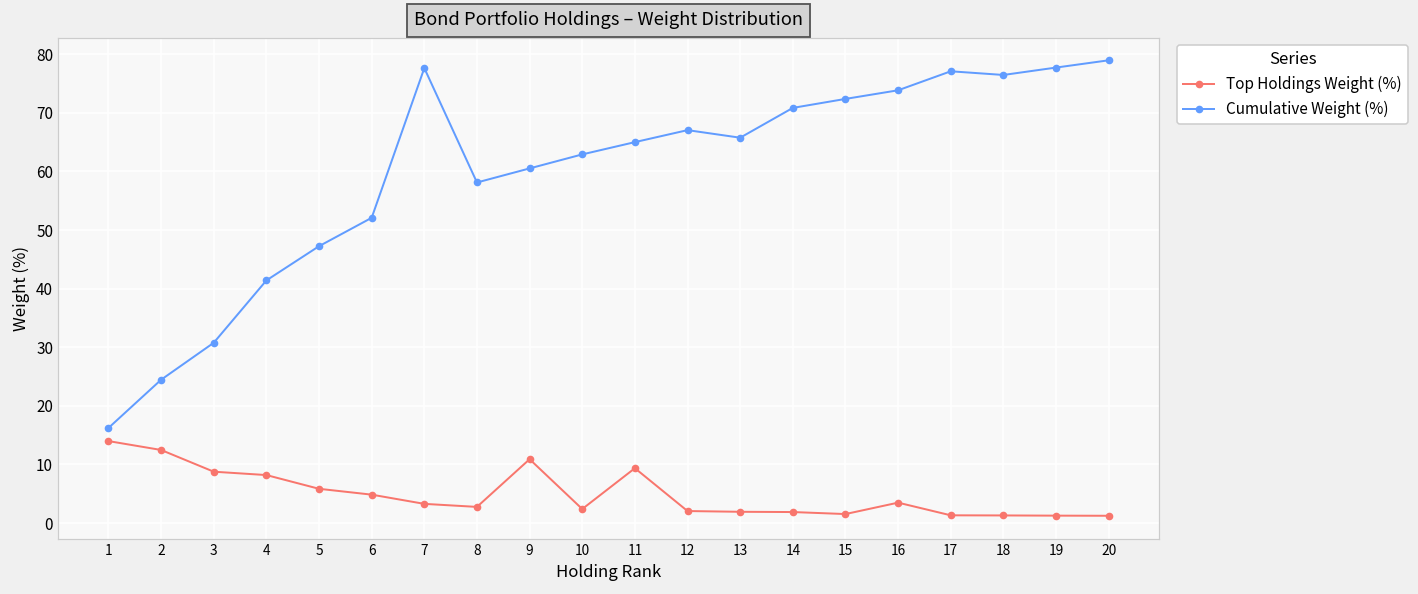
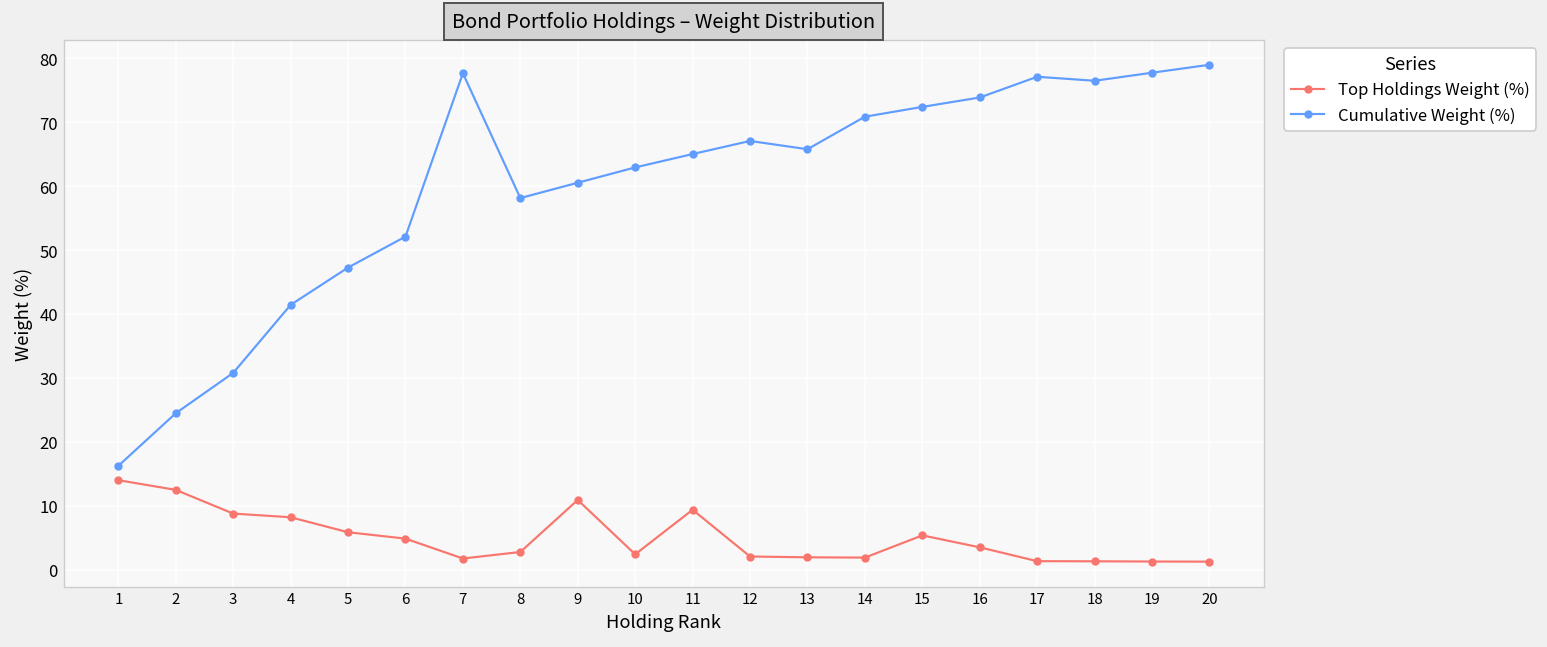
Top Holdings Weight (%), 7: 3 -> 2
Top Holdings Weight (%), 15: 2 -> 5
